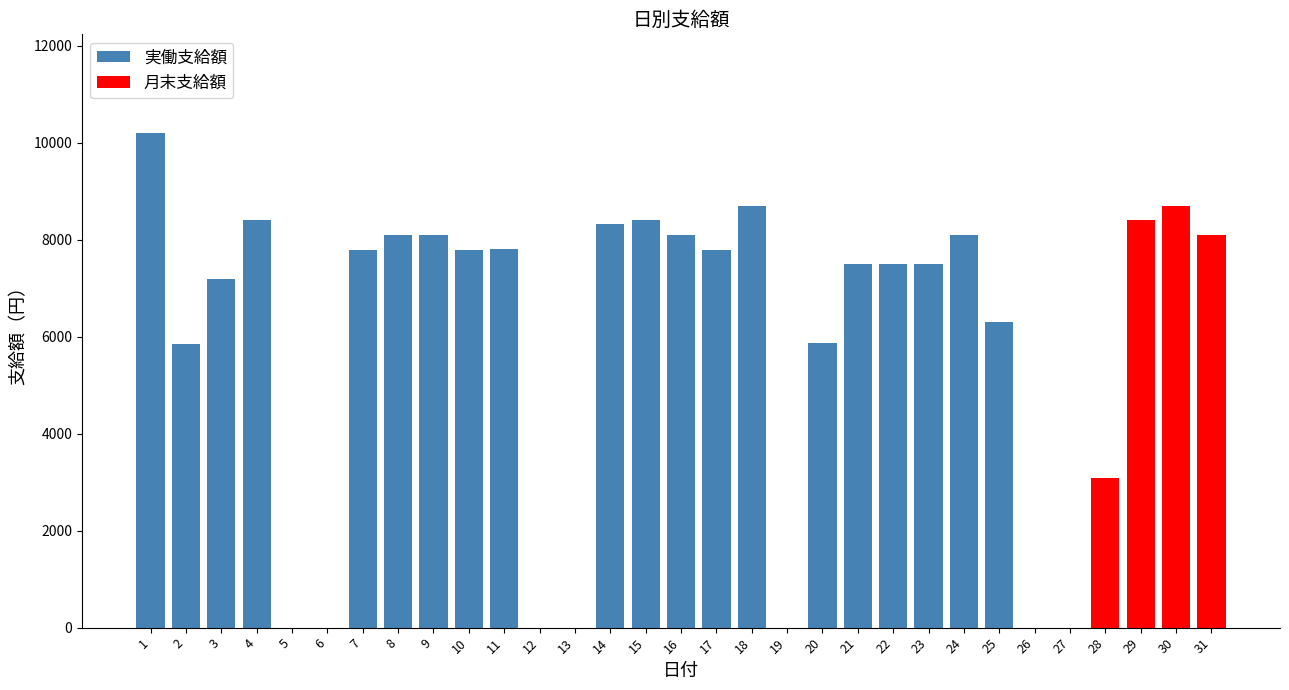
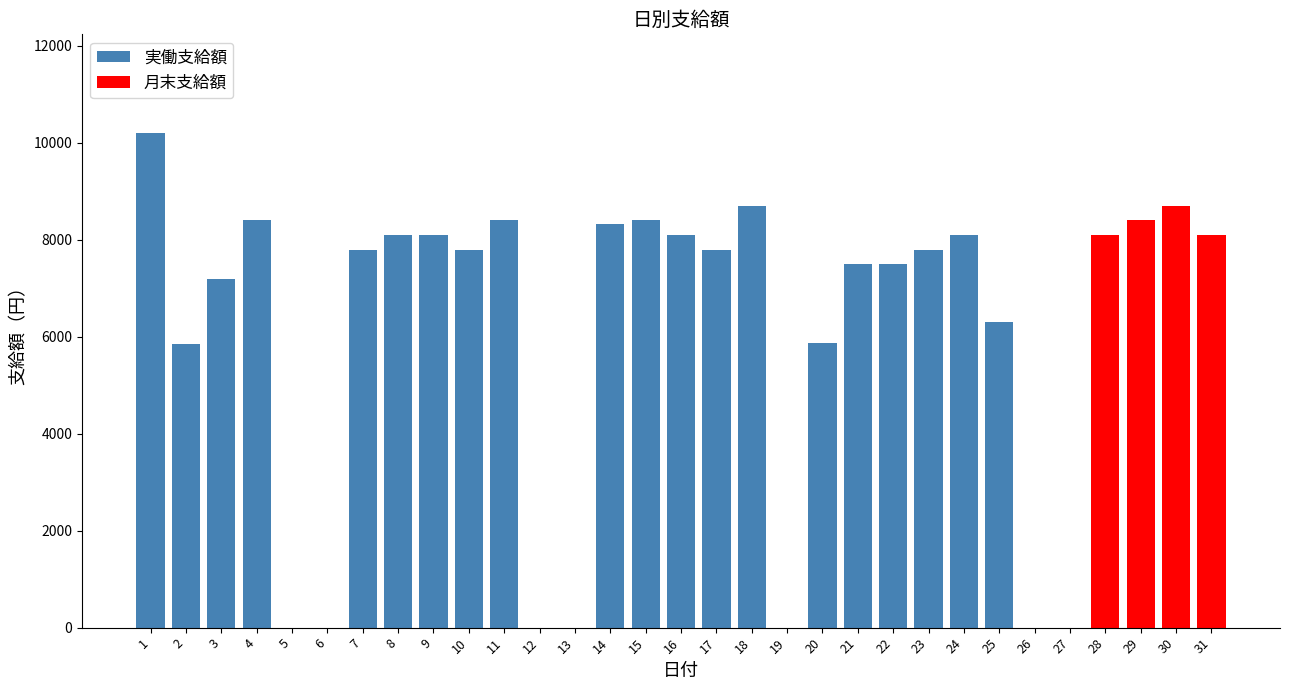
実働支給額, 11: 7800 -> 8400
実働支給額, 23: 7500 -> 7800
月末支給額, 28: 3100 -> 8100
